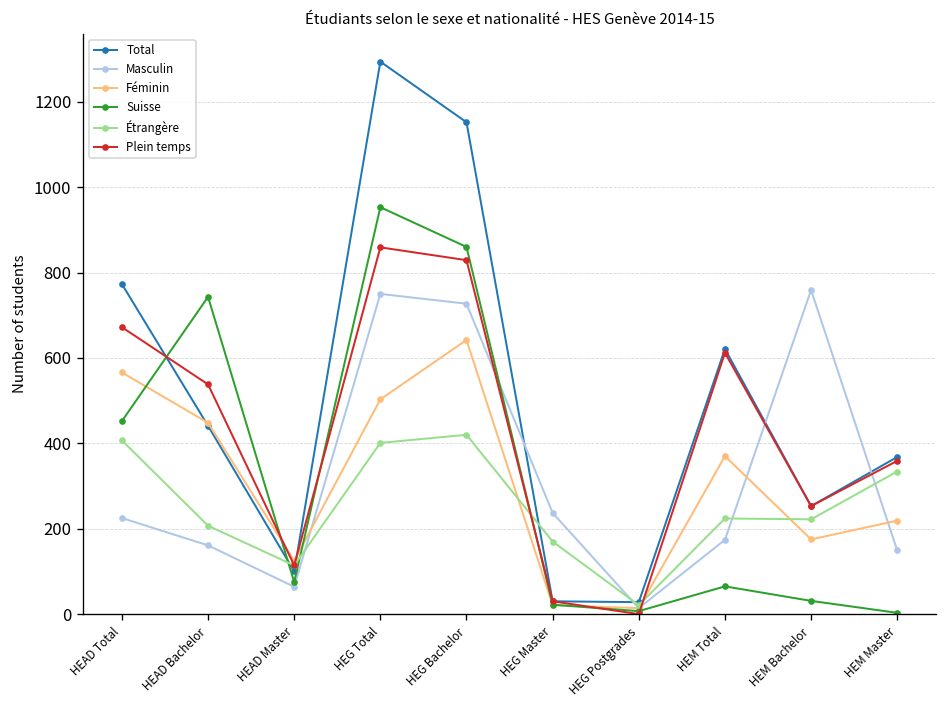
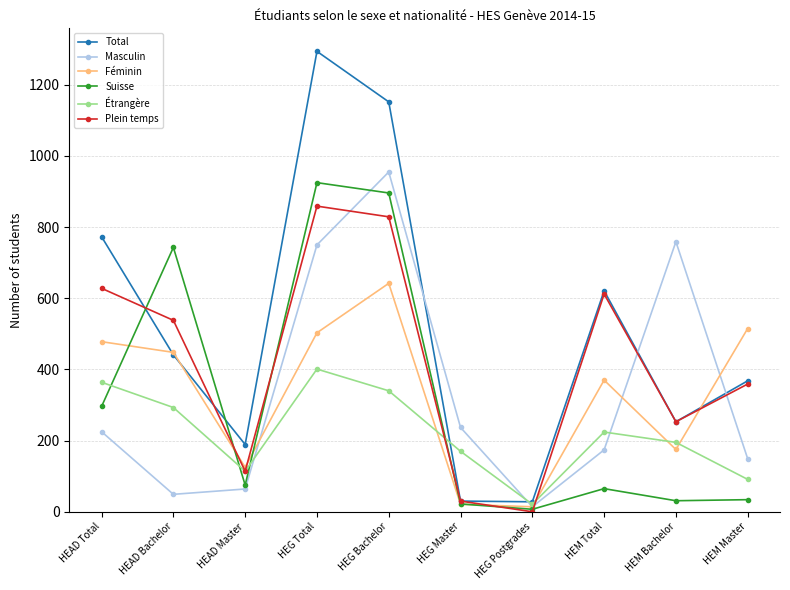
Féminin, HEAD Total: 570 -> 480
Suisse, HEAD Total: 450 -> 300
Étrangère, HEAD Total: 410 -> 360
Plein temps, HEAD Total: 670 -> 630
Masculin, HEAD Bachelor: 160 -> 50
Étrangère, HEAD Bachelor: 210 -> 290
Total, HEAD Master: 100 -> 190
Suisse, HEG Total: 950 -> 930
Masculin, HEG Bachelor: 730 -> 960
Suisse, HEG Bachelor: 860 -> 900
Étrangère, HEG Bachelor: 420 -> 340
Étrangère, HEM Bachelor: 220 -> 200
Féminin, HEM Master: 220 -> 520
Suisse, HEM Master: 0 -> 30
Étrangère, HEM Master: 330 -> 90
